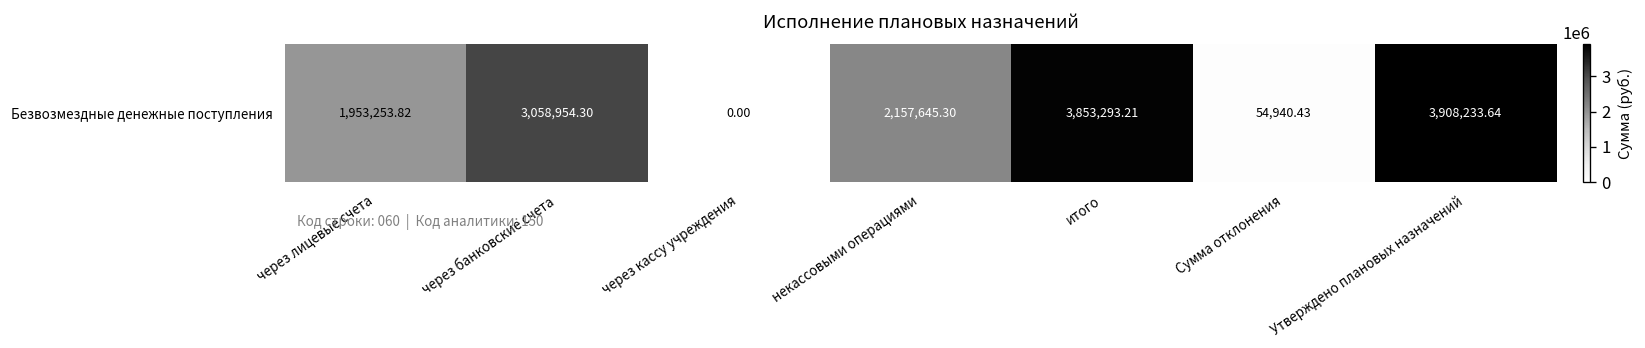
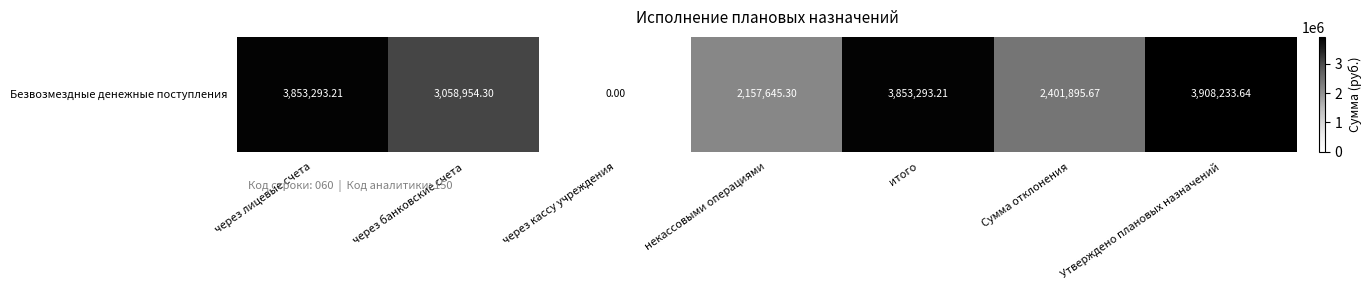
Безвозмездные денежные поступления, через лицевые счета: 1,953,253.82 -> 3,853,293.21
Безвозмездные денежные поступления, Сумма отклонения: 54,940.43 -> 2,401,895.67
